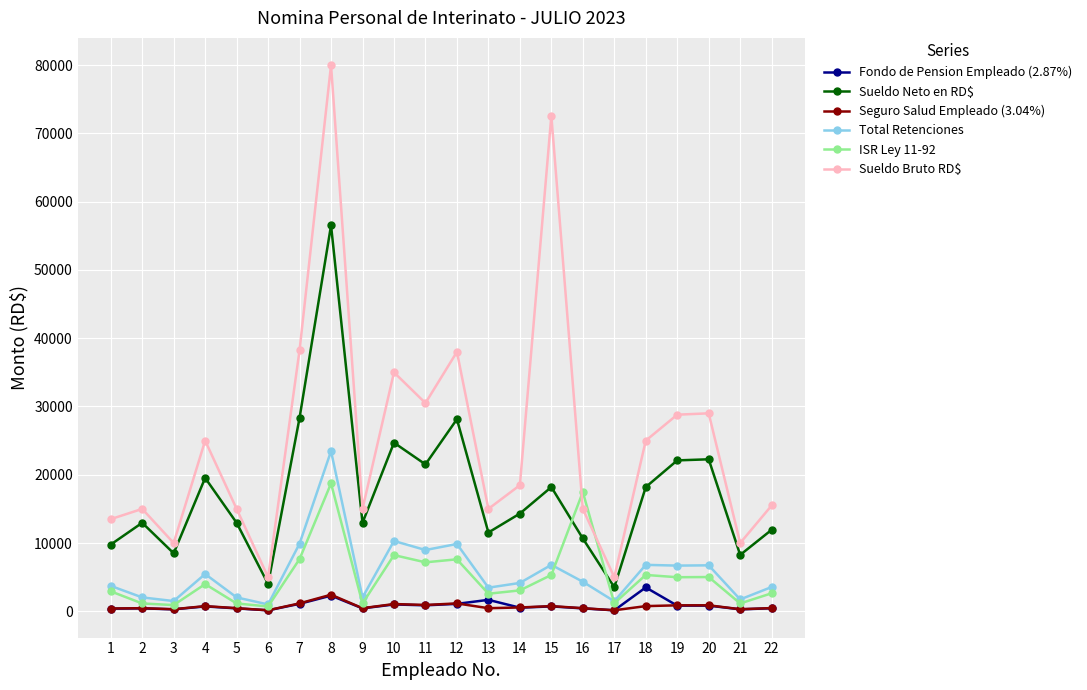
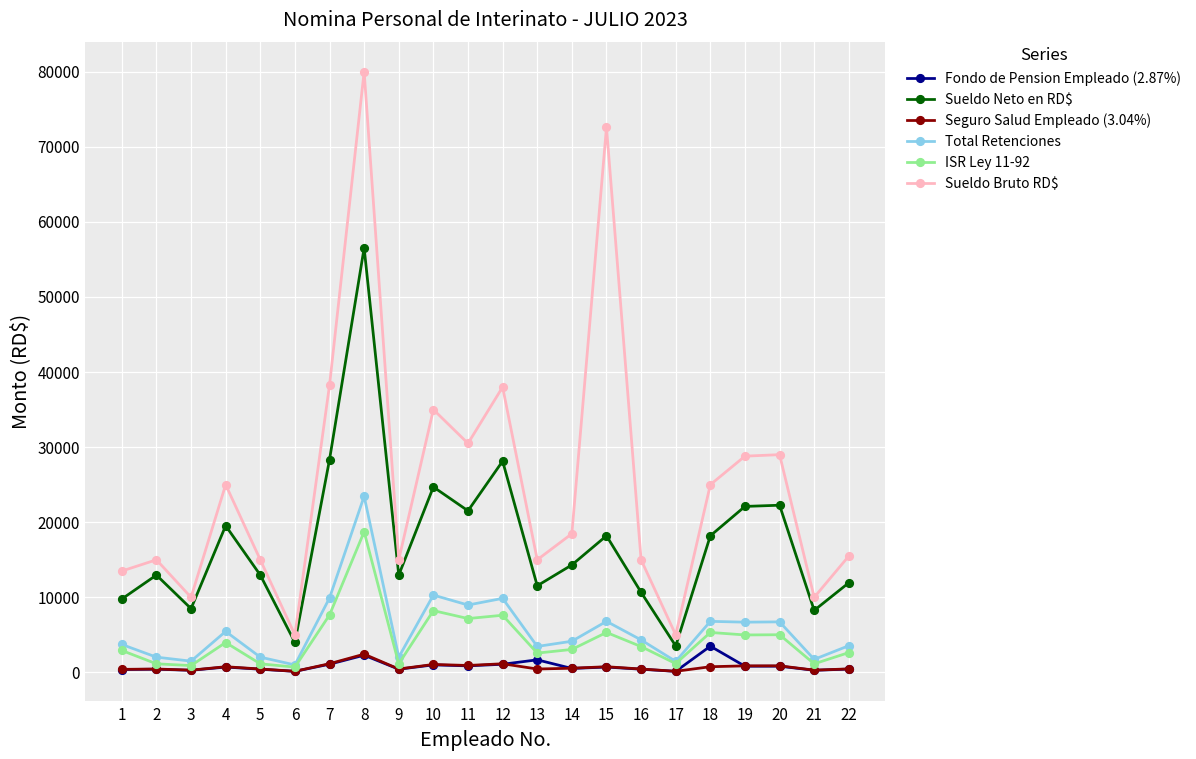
ISR Ley 11-92, 16: 17000 -> 3000
